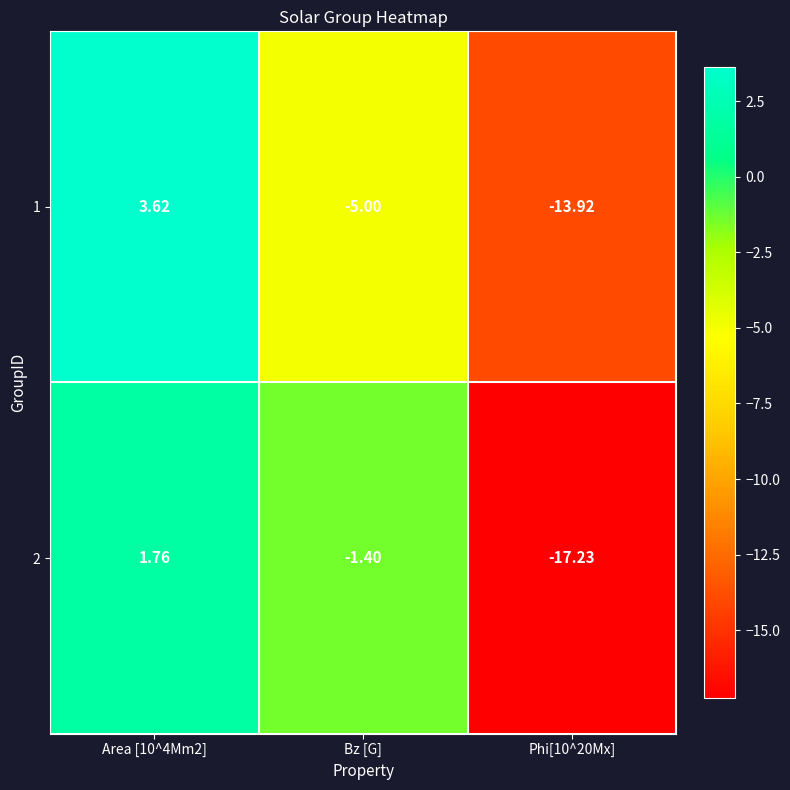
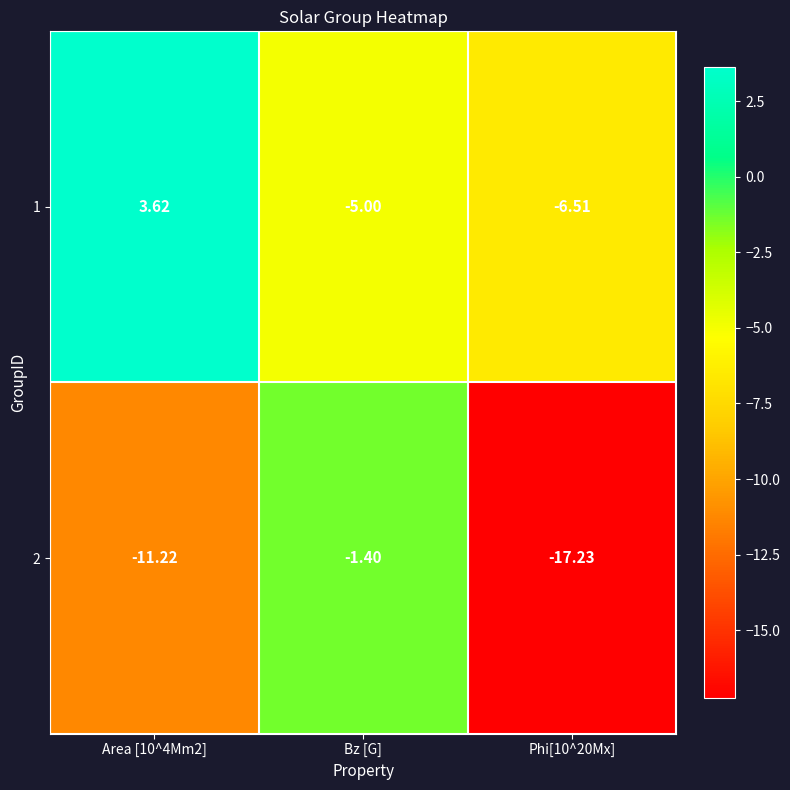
1, Phi[10^20Mx]: -13.92 -> -6.51
2, Area [10^4Mm2]: 1.76 -> -11.22
